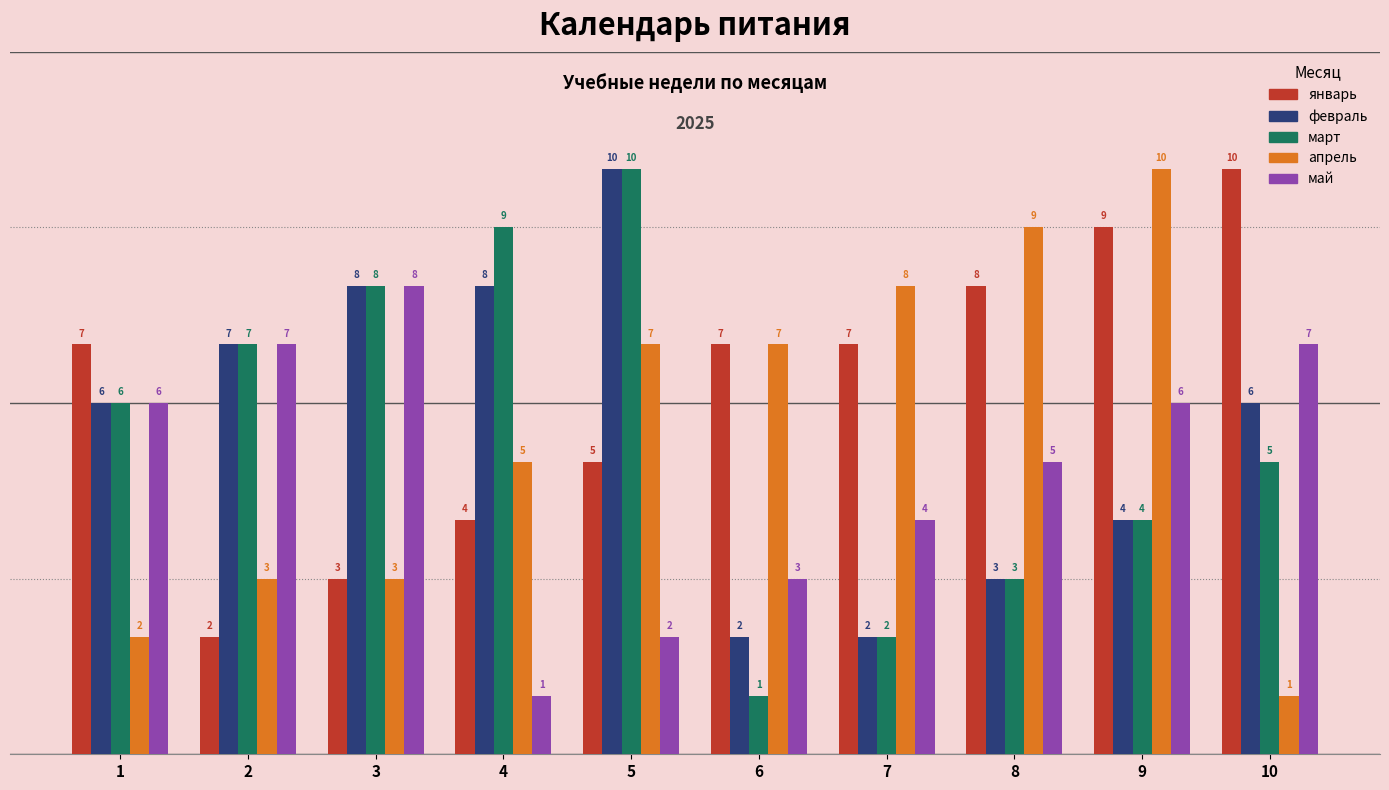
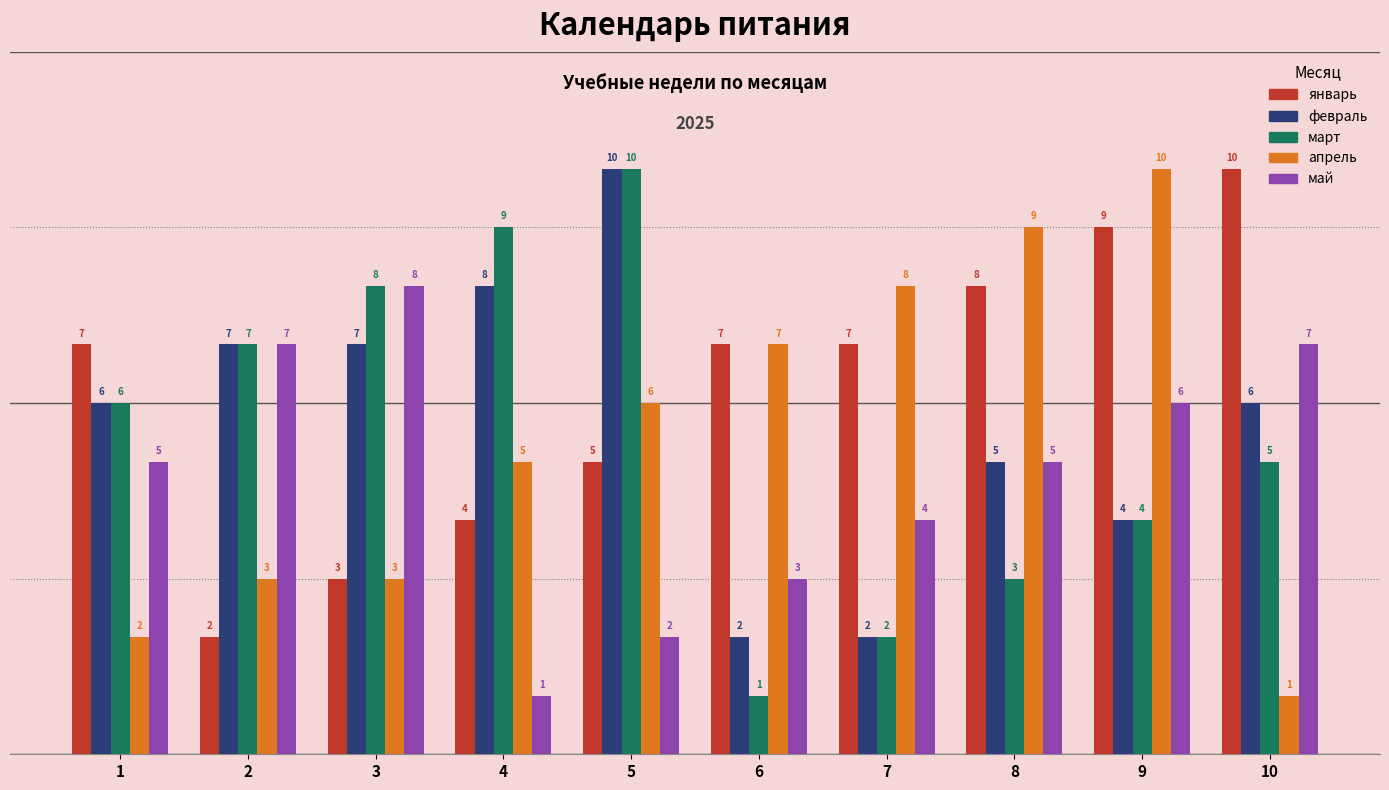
май, 1: 6 -> 5
февраль, 3: 8 -> 7
апрель, 5: 7 -> 6
февраль, 8: 3 -> 5
